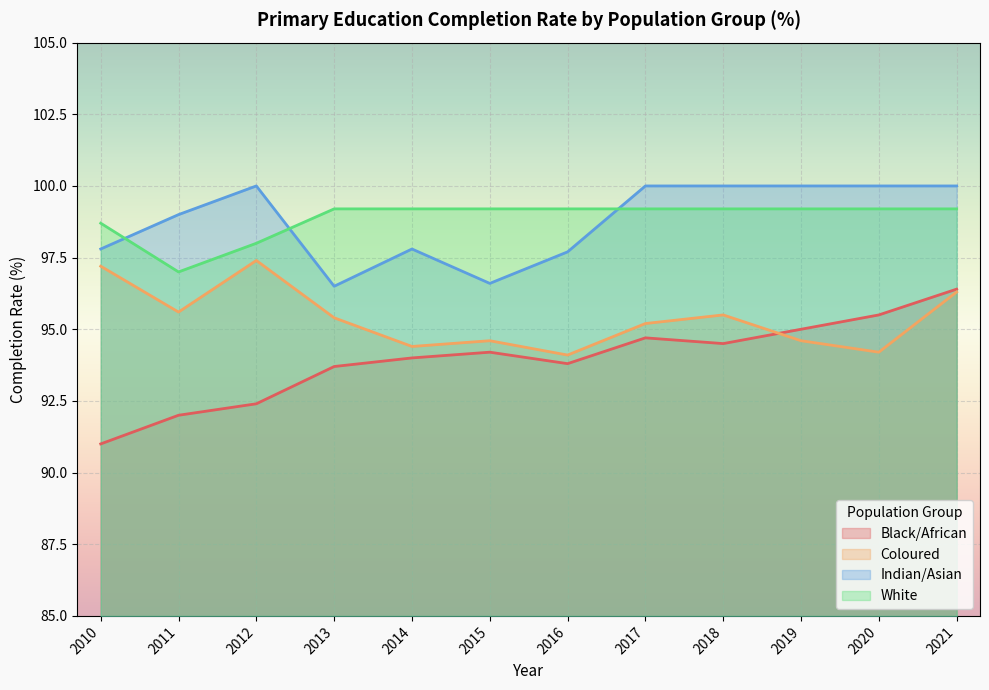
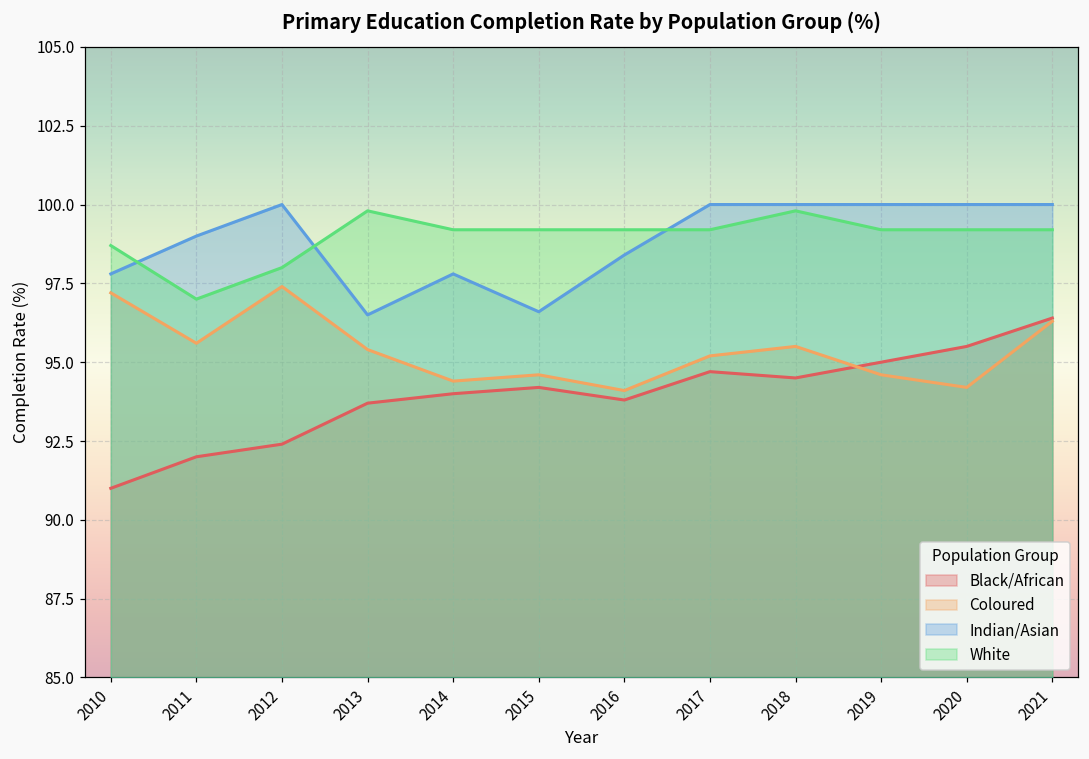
White, 2013: 99.2 -> 99.8
Indian/Asian, 2016: 97.7 -> 98.4
White, 2018: 99.2 -> 99.8
